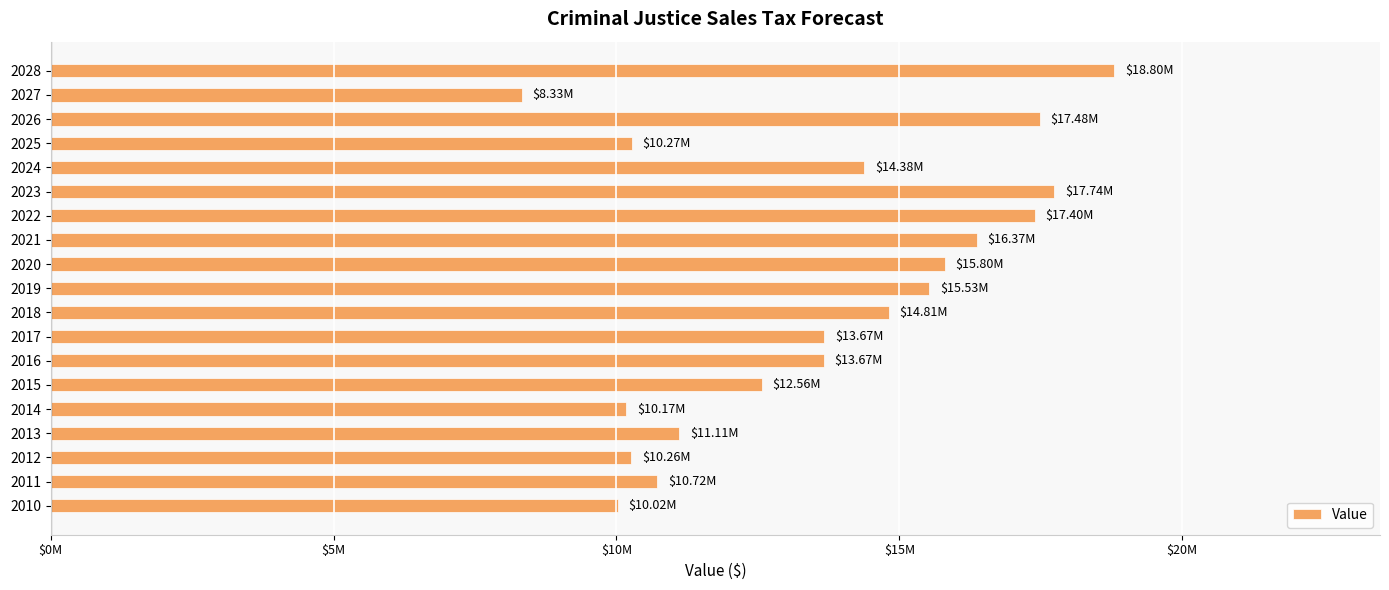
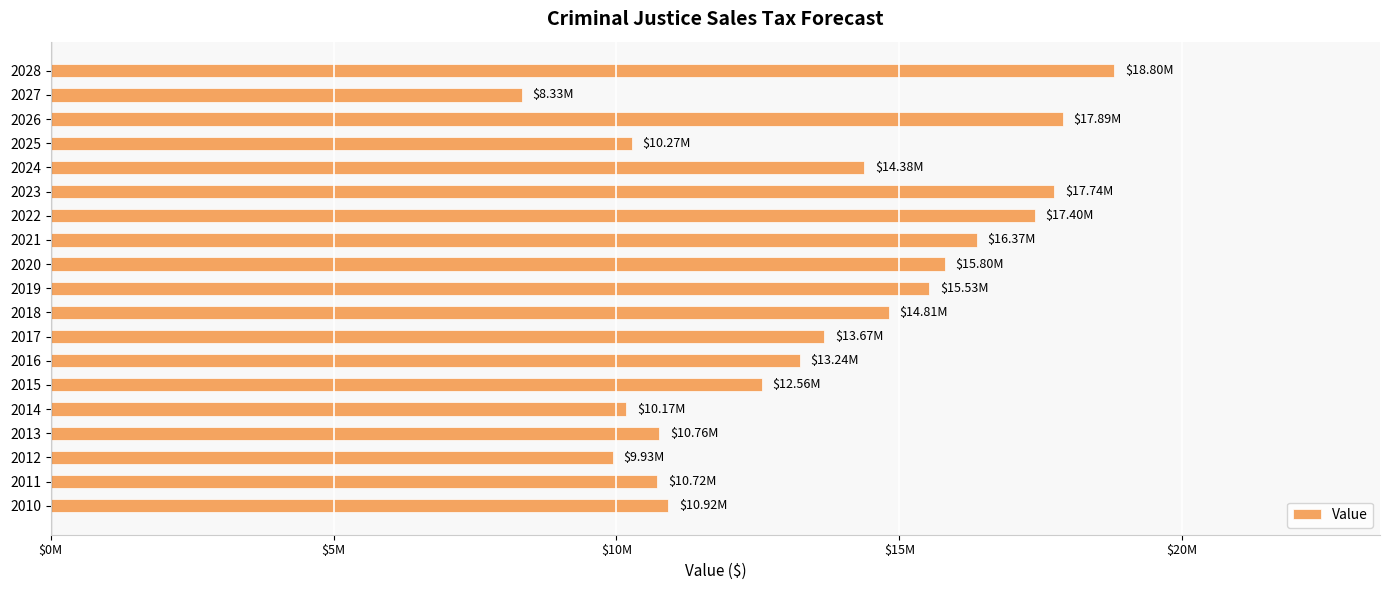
2026: $17.48M -> $17.89M
2016: $13.67M -> $13.24M
2013: $11.11M -> $10.76M
2012: $10.26M -> $9.93M
2010: $10.02M -> $10.92M
